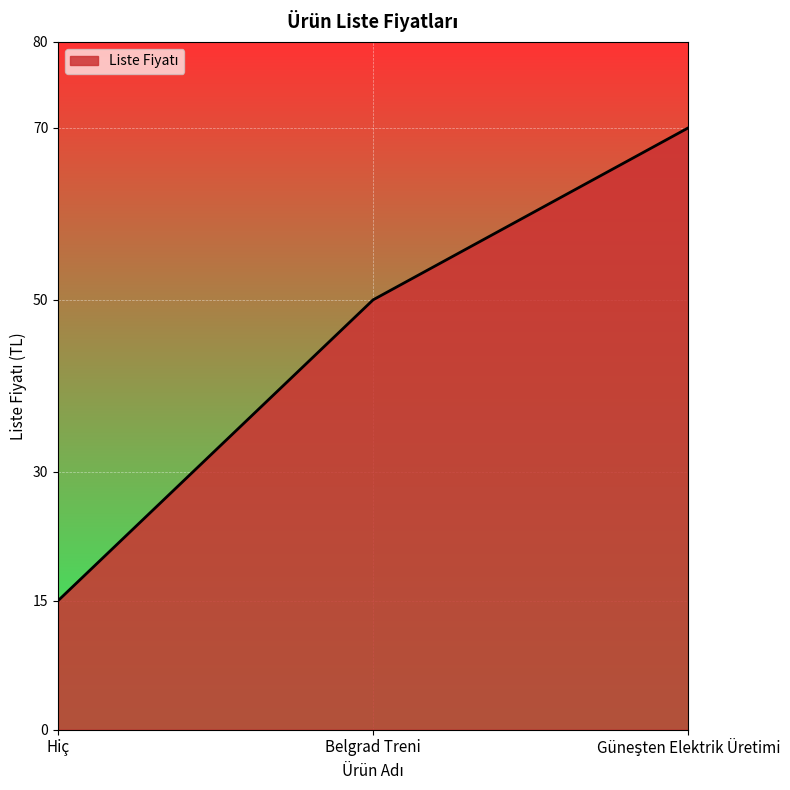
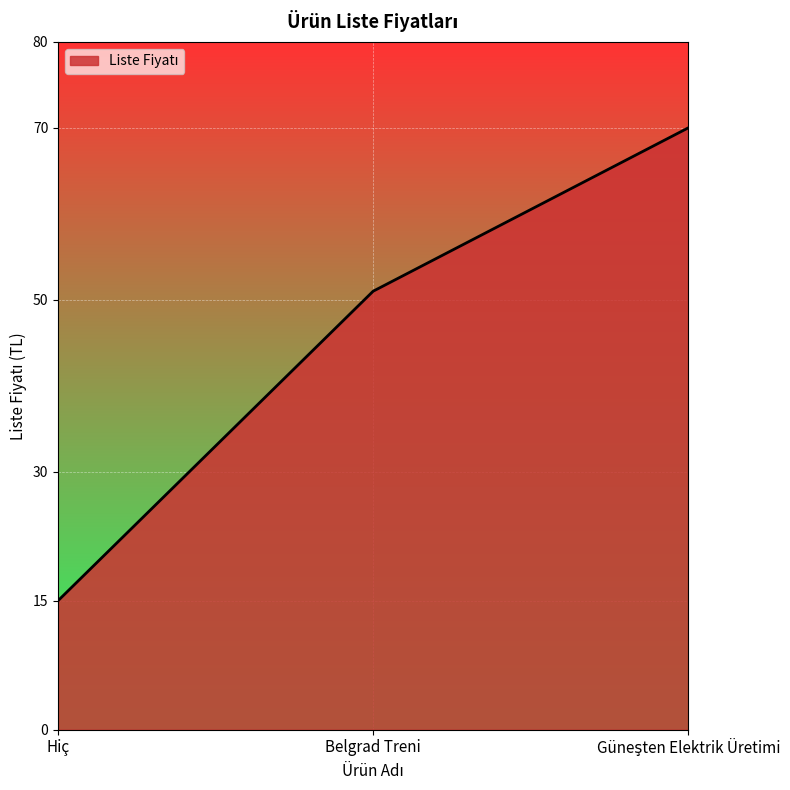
Belgrad Treni: 50 -> 51
